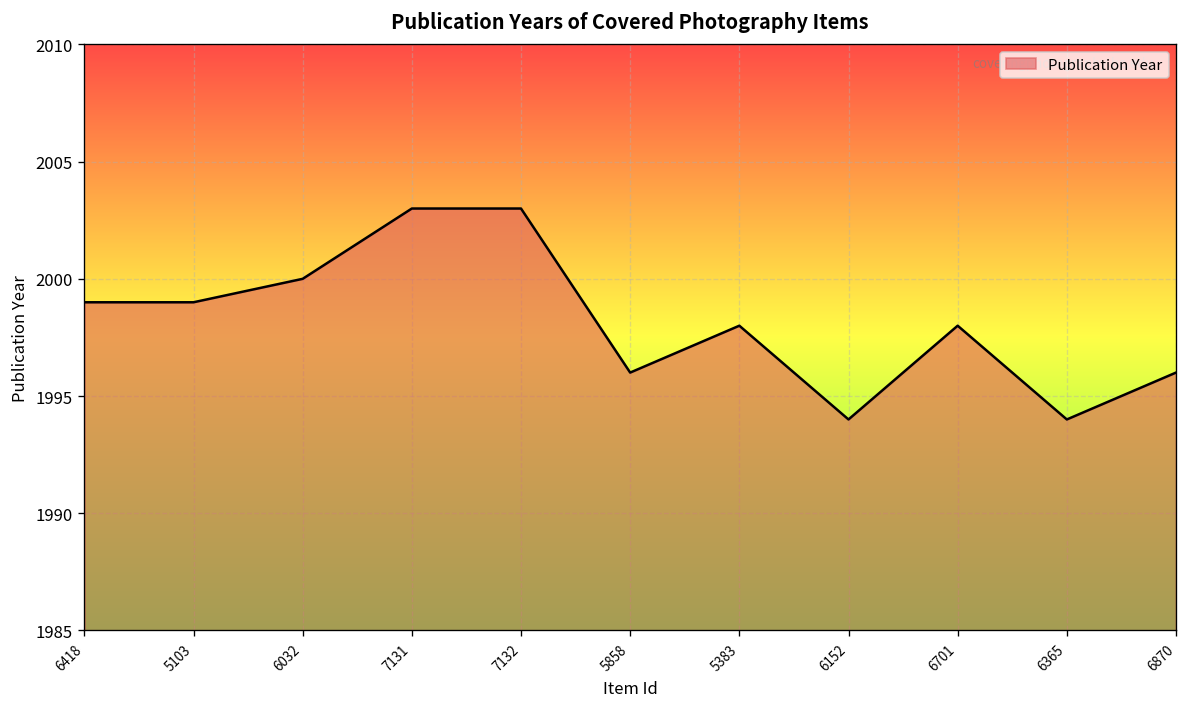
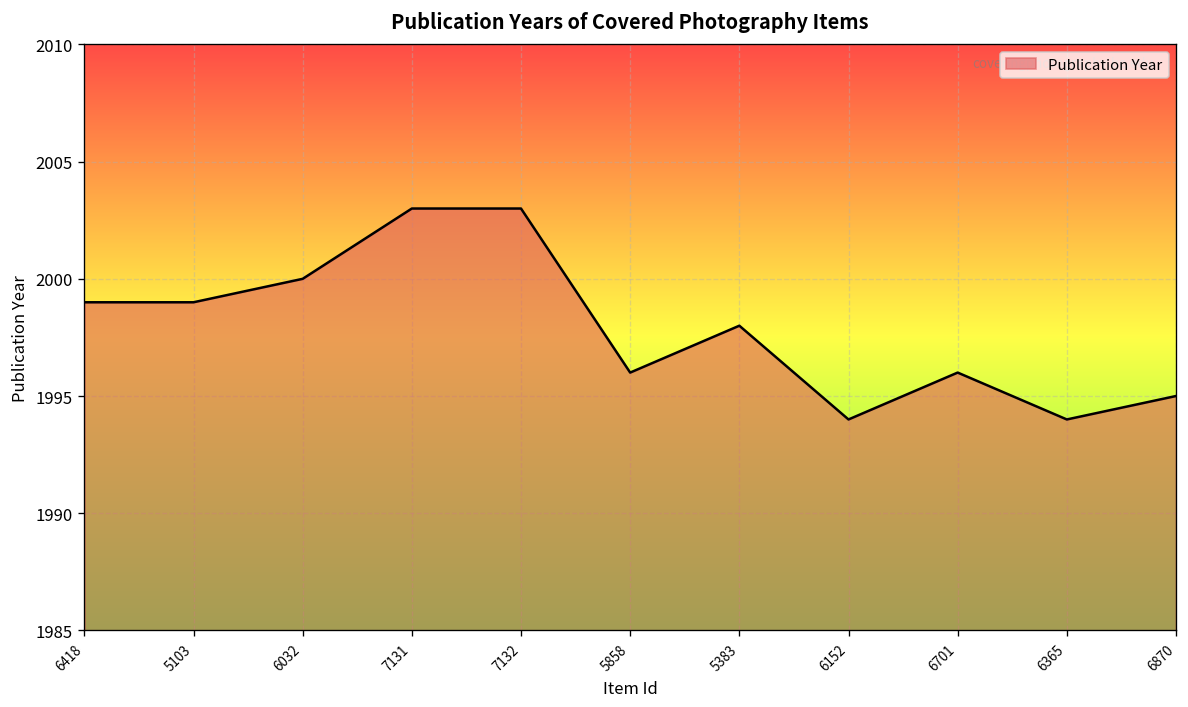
6701: 1998 -> 1996
6870: 1996 -> 1995
